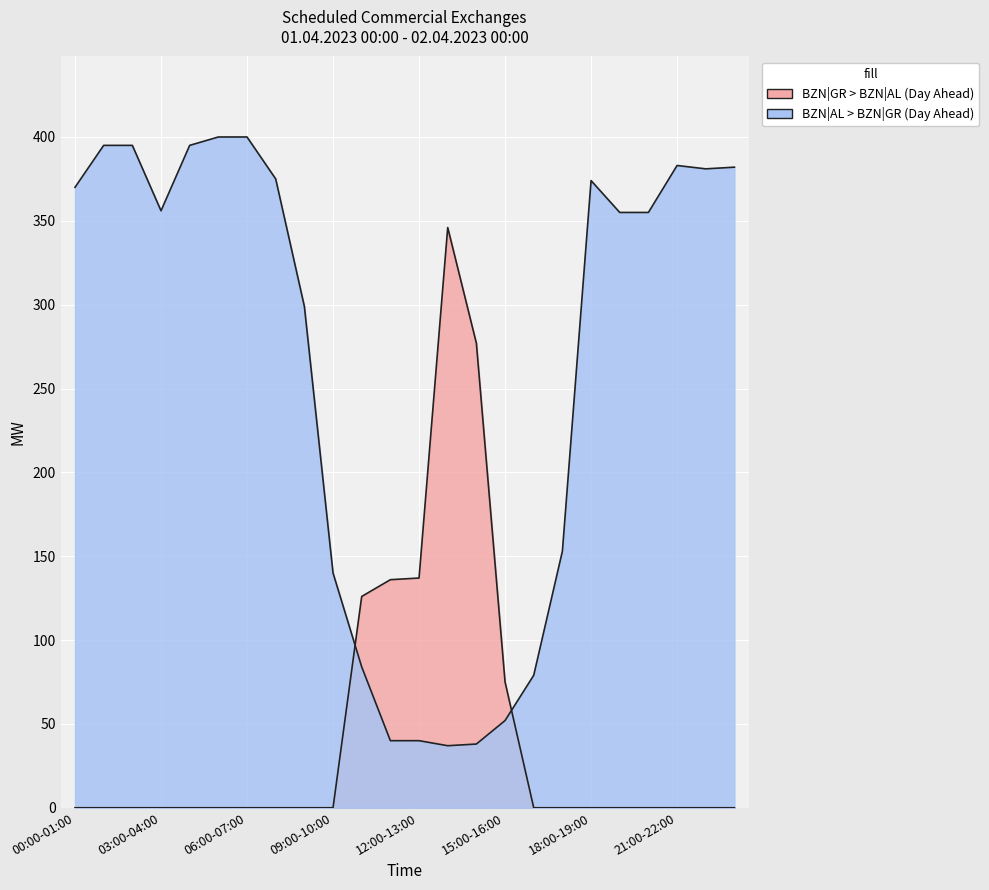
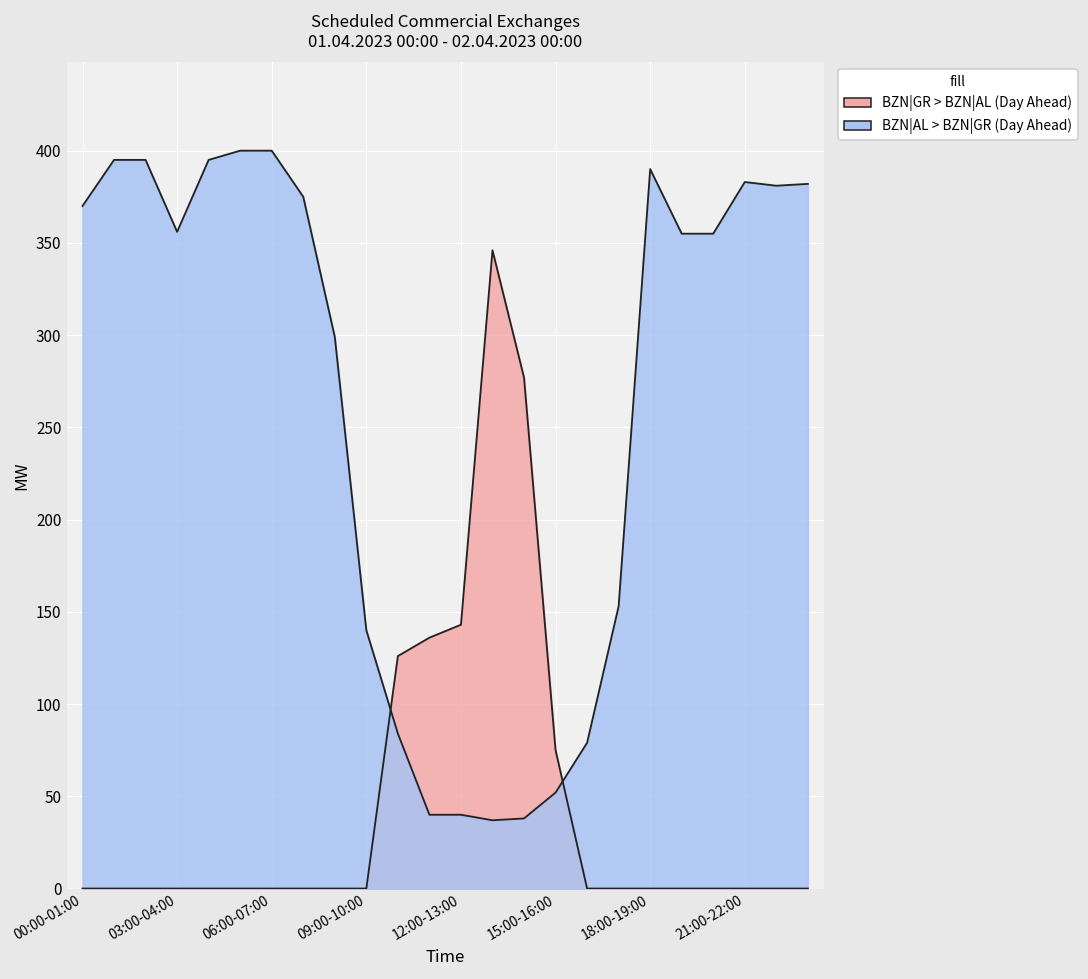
BZN|GR > BZN|AL (Day Ahead), 12:00-13:00: 137 -> 143
BZN|AL > BZN|GR (Day Ahead), 18:00-19:00: 374 -> 390
